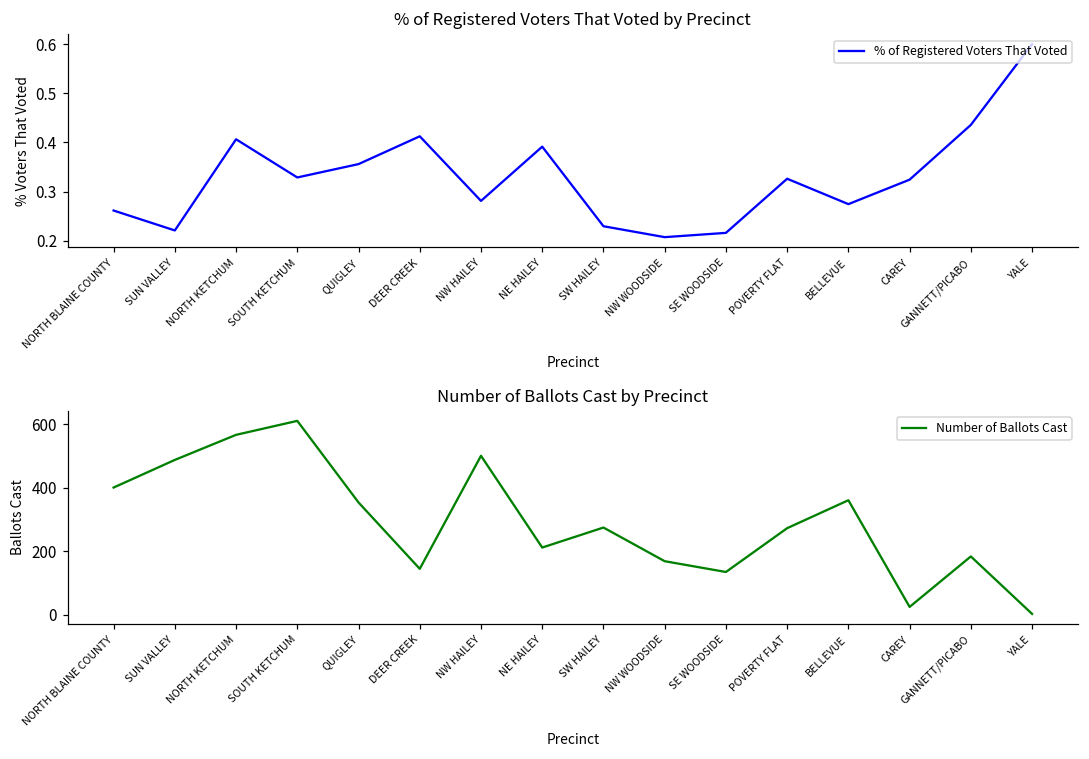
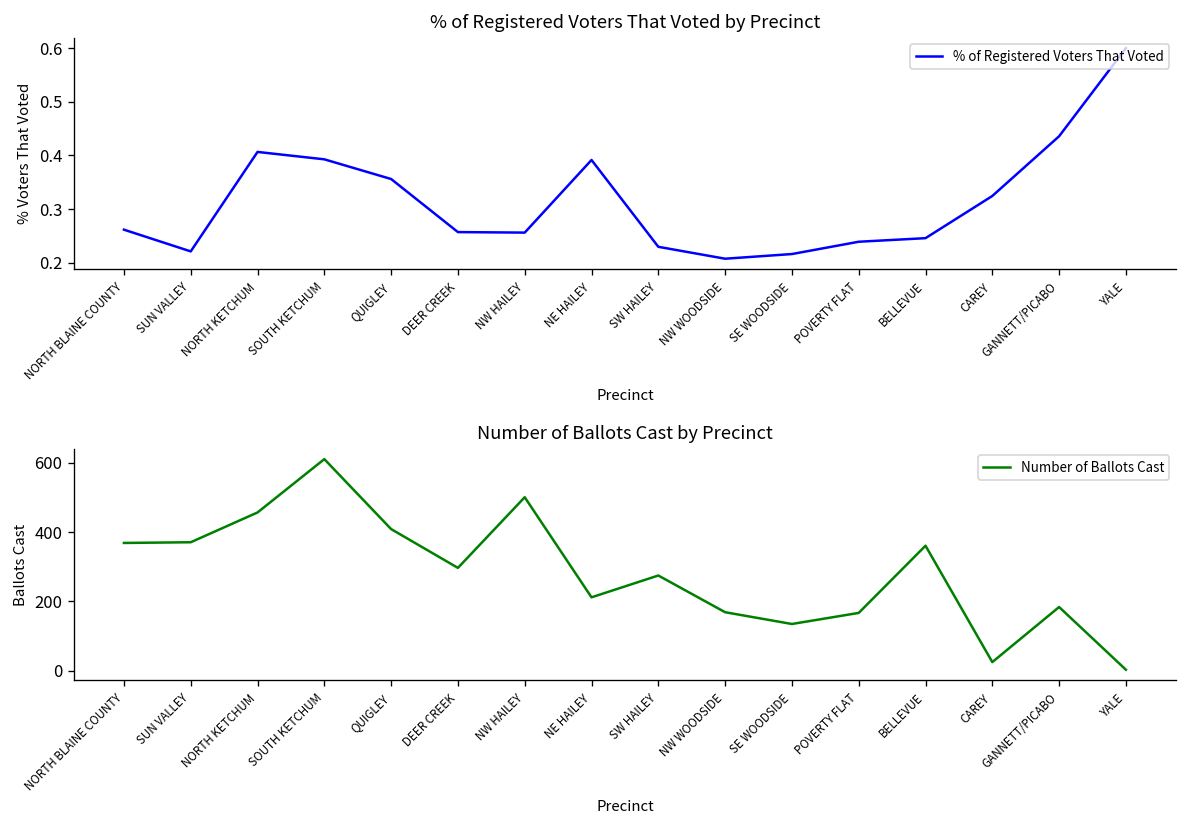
% of Registered Voters That Voted by Precinct, SOUTH KETCHUM: 0.33 -> 0.39
% of Registered Voters That Voted by Precinct, DEER CREEK: 0.41 -> 0.26
% of Registered Voters That Voted by Precinct, NW HAILEY: 0.28 -> 0.26
% of Registered Voters That Voted by Precinct, POVERTY FLAT: 0.33 -> 0.24
% of Registered Voters That Voted by Precinct, BELLEVUE: 0.27 -> 0.25
Number of Ballots Cast by Precinct, NORTH BLAINE COUNTY: 400 -> 370
Number of Ballots Cast by Precinct, SUN VALLEY: 490 -> 370
Number of Ballots Cast by Precinct, NORTH KETCHUM: 570 -> 460
Number of Ballots Cast by Precinct, QUIGLEY: 350 -> 410
Number of Ballots Cast by Precinct, DEER CREEK: 150 -> 300
Number of Ballots Cast by Precinct, POVERTY FLAT: 270 -> 170
